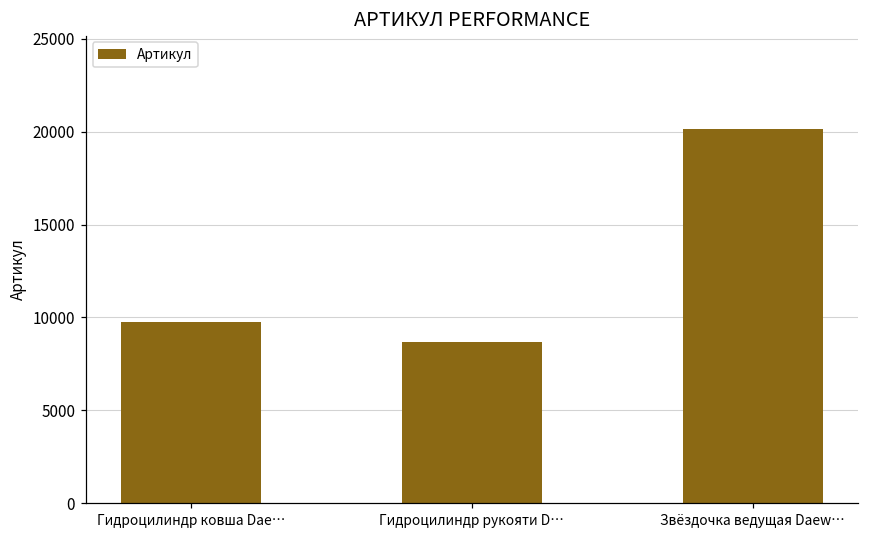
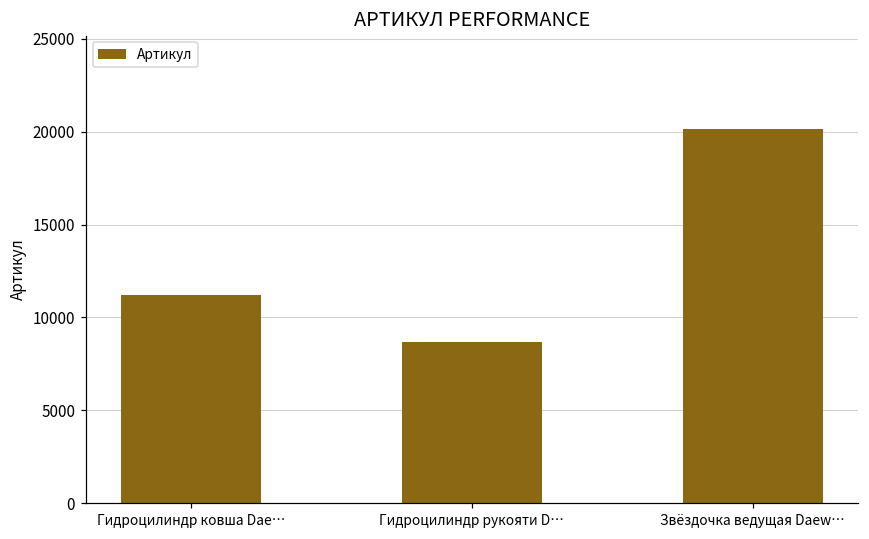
Гидроцилиндр ковша Dae…: 9700 -> 11200
